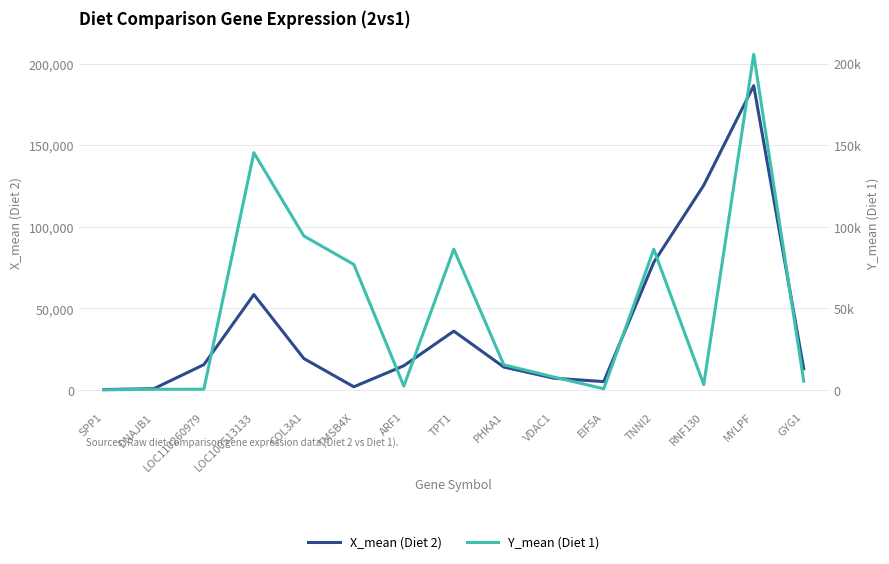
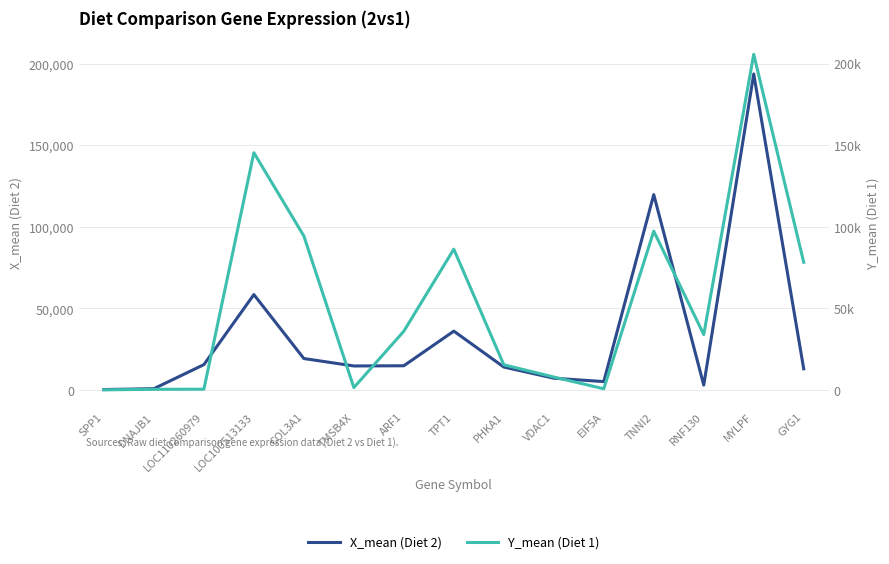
X_mean (Diet 2), TMSB4X: 2,000 -> 15,000
Y_mean (Diet 1), TMSB4X: 77,000 -> 1,000
Y_mean (Diet 1), ARF1: 2,000 -> 36,000
X_mean (Diet 2), TNNI2: 78,000 -> 120,000
Y_mean (Diet 1), TNNI2: 86,000 -> 97,000
X_mean (Diet 2), RNF130: 125,000 -> 3,000
Y_mean (Diet 1), RNF130: 3,000 -> 34,000
X_mean (Diet 2), MYLPF: 186,000 -> 194,000
Y_mean (Diet 1), GYG1: 5,000 -> 78,000
